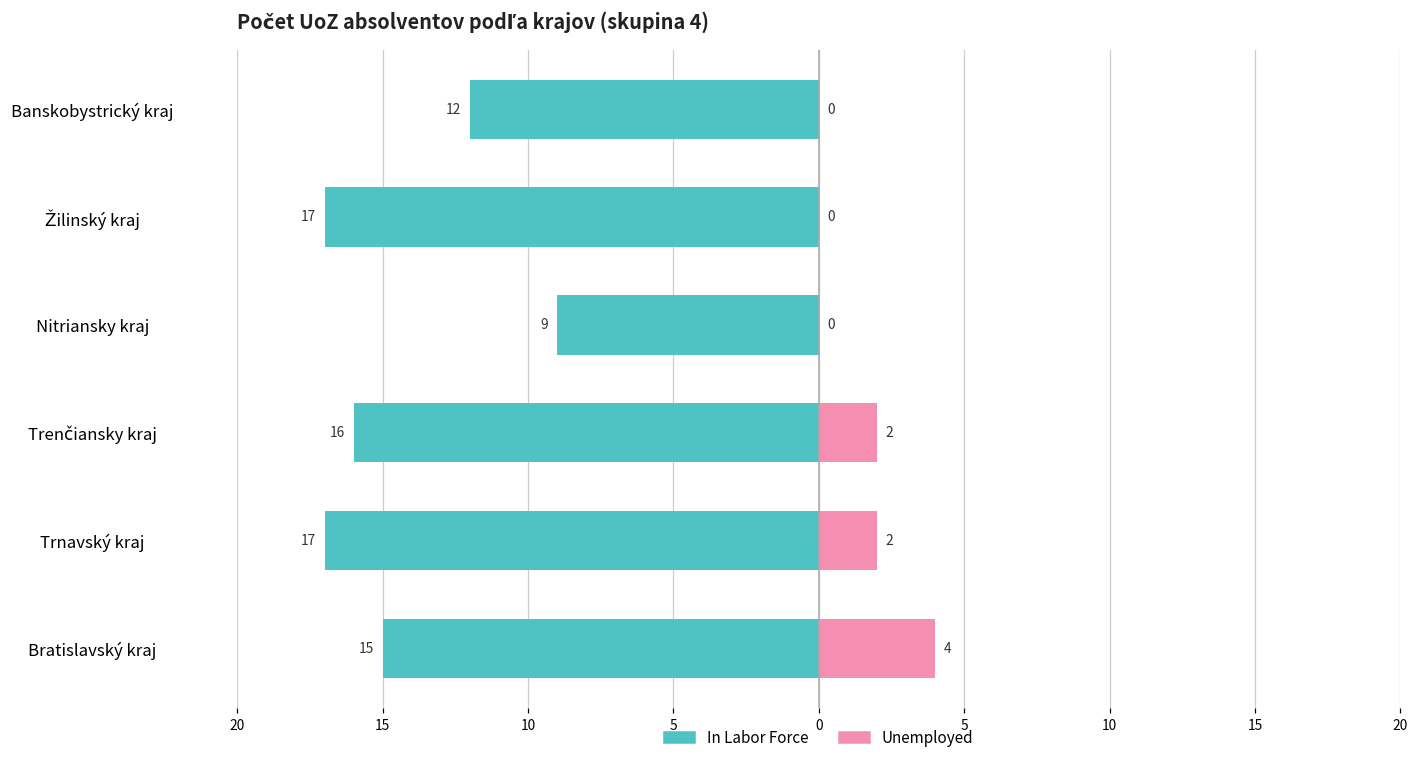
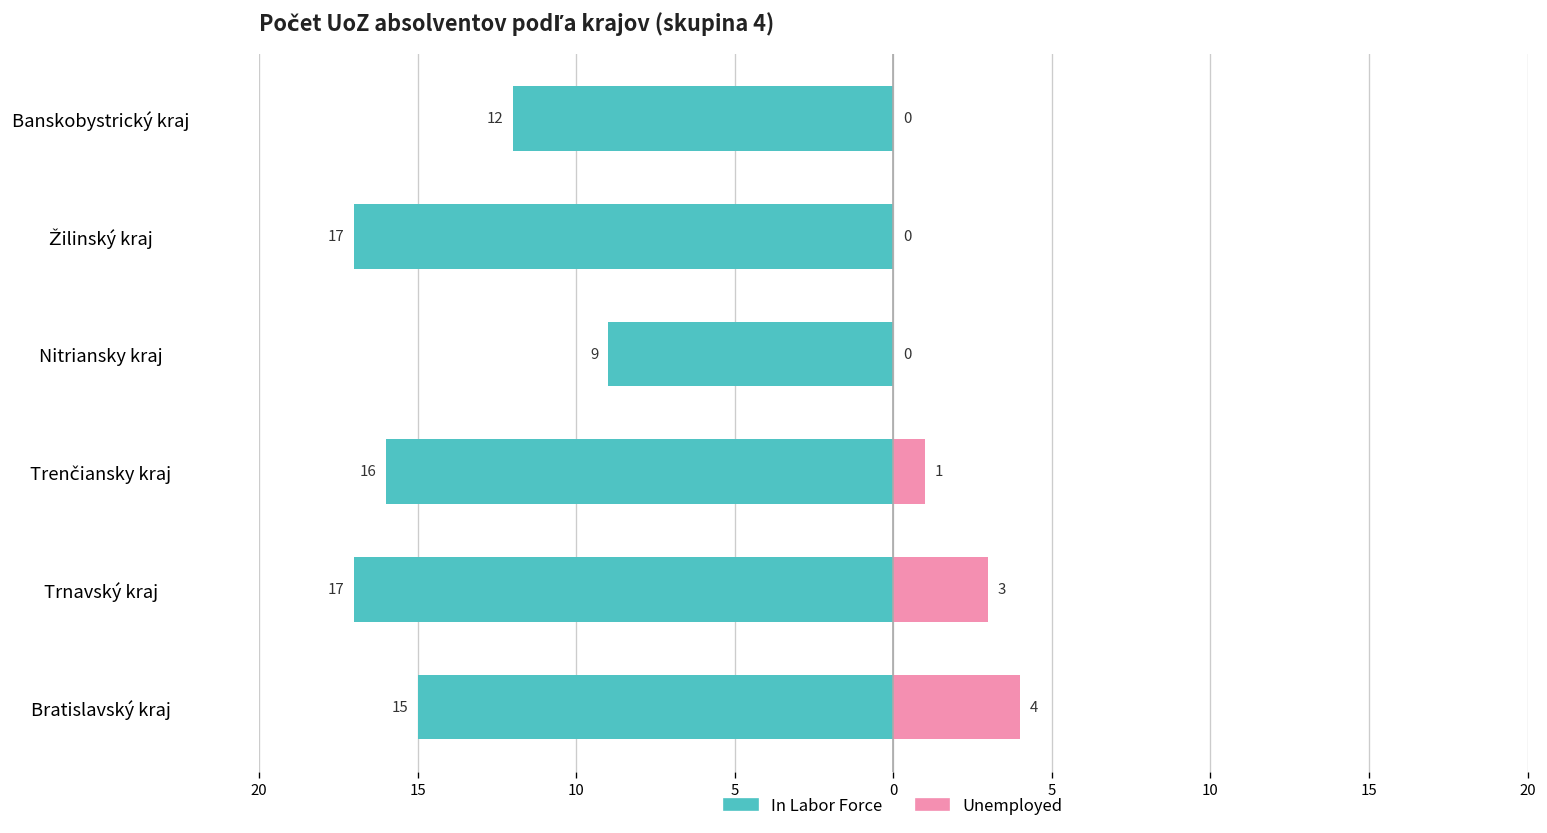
Unemployed, Trenčiansky kraj: 2 -> 1
Unemployed, Trnavský kraj: 2 -> 3
